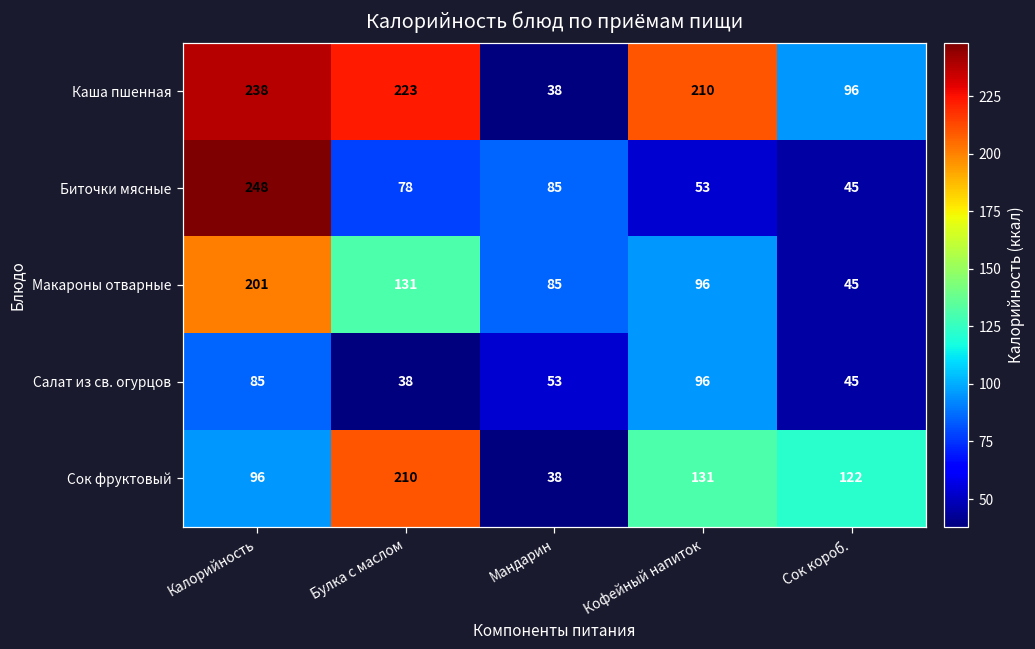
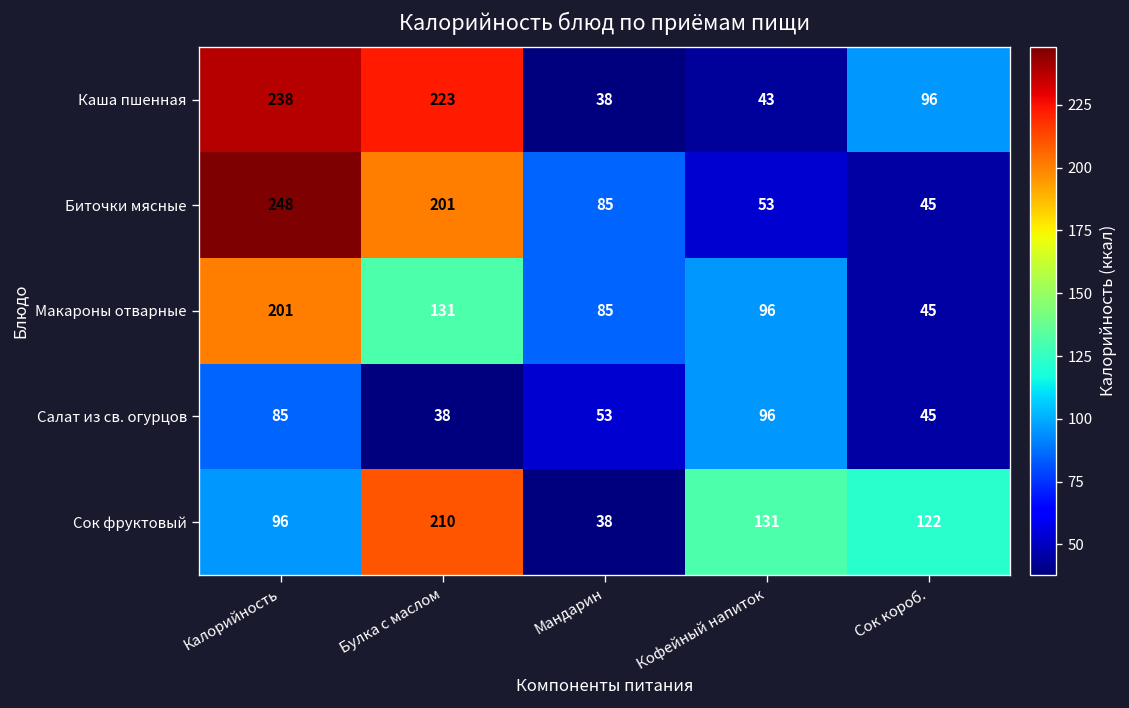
Каша пшенная, Кофейный напиток: 210 -> 43
Биточки мясные, Булка с маслом: 78 -> 201
